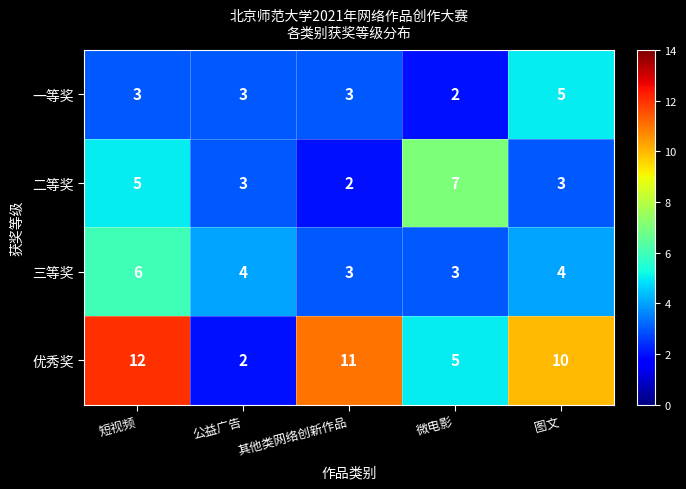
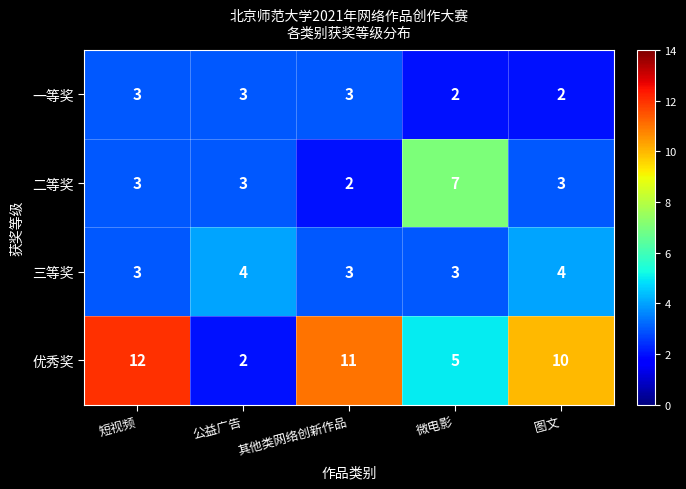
一等奖, 图文: 5 -> 2
二等奖, 短视频: 5 -> 3
三等奖, 短视频: 6 -> 3
